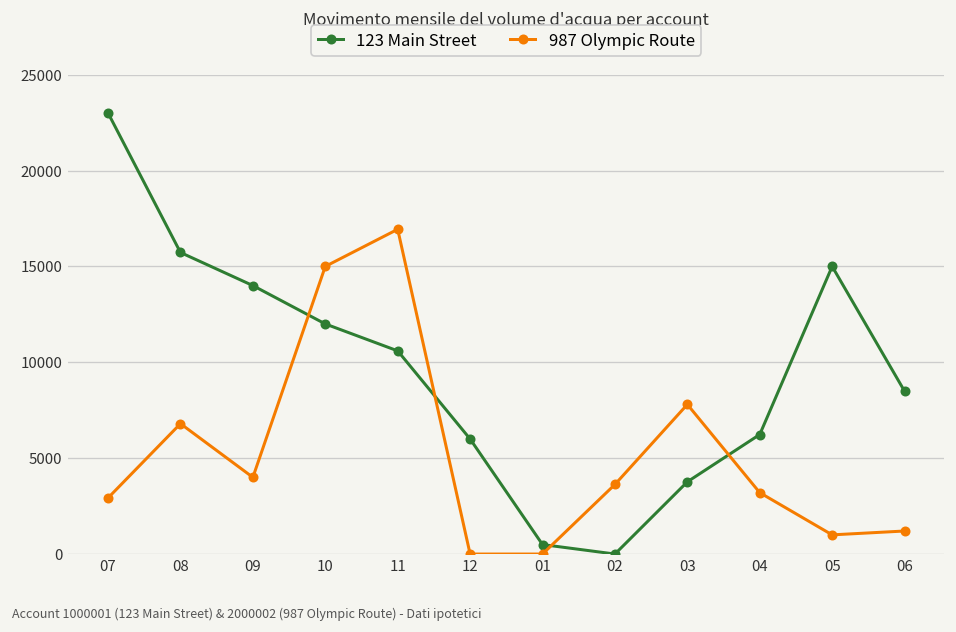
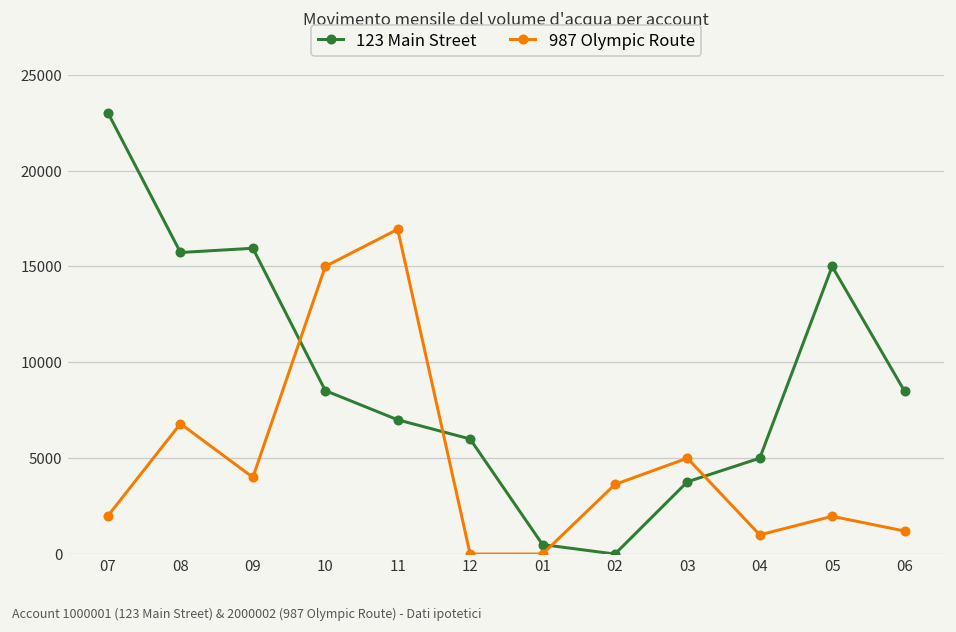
987 Olympic Route, 07: 2900 -> 2000
123 Main Street, 09: 14000 -> 15900
123 Main Street, 10: 12000 -> 8500
123 Main Street, 11: 10600 -> 7000
987 Olympic Route, 03: 7800 -> 5000
123 Main Street, 04: 6200 -> 5000
987 Olympic Route, 04: 3200 -> 1000
987 Olympic Route, 05: 1000 -> 2000
